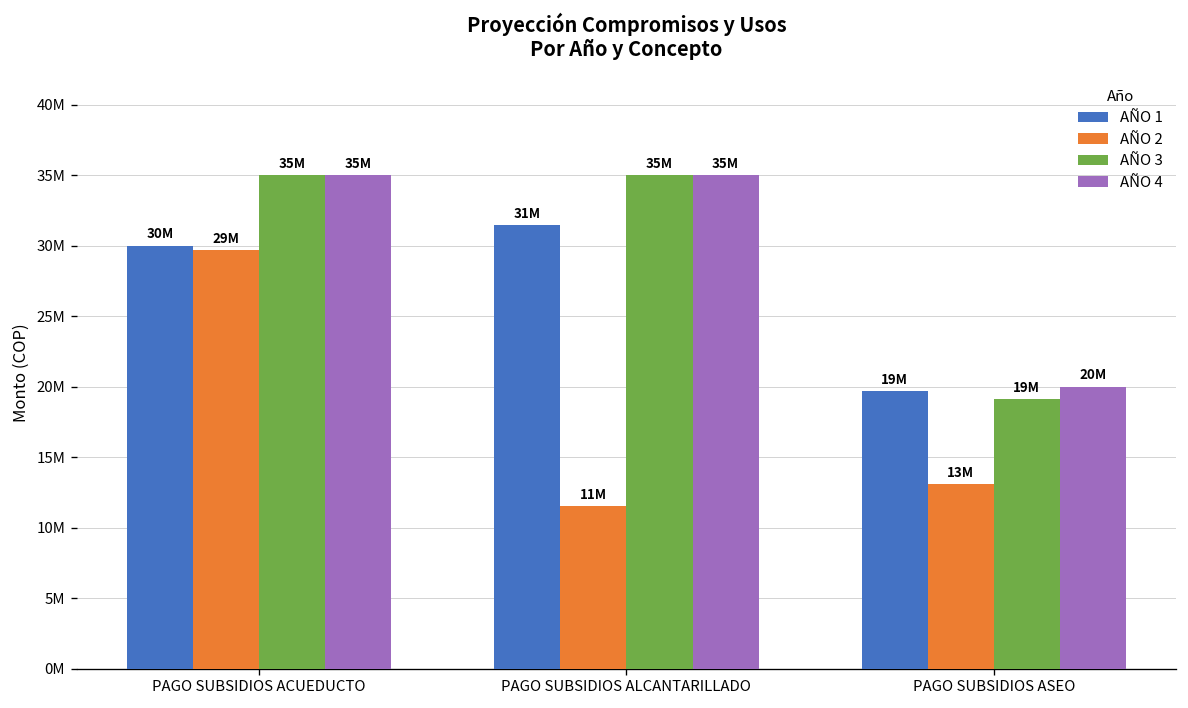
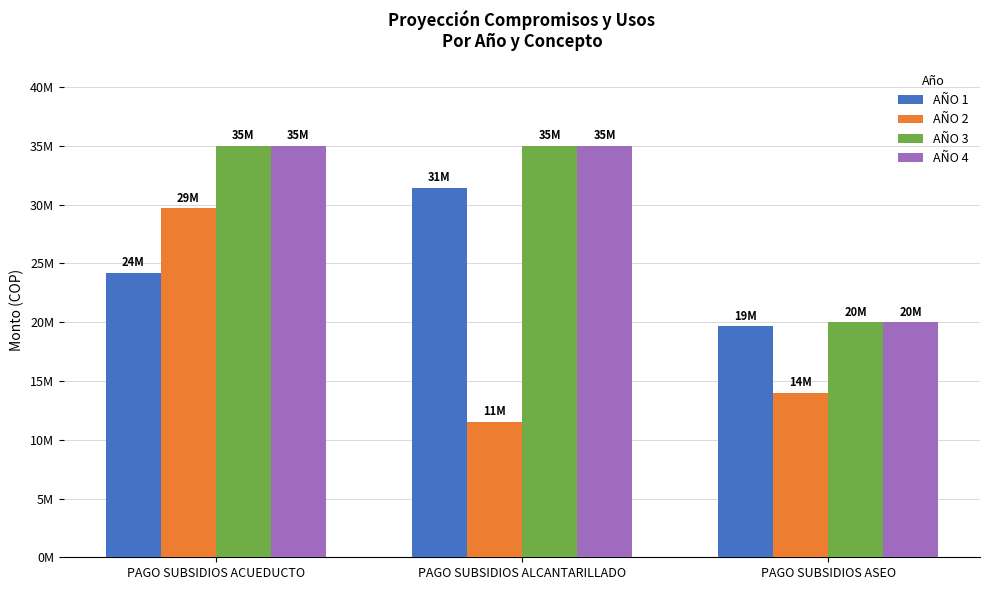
AÑO 1, PAGO SUBSIDIOS ACUEDUCTO: 30M -> 24M
AÑO 2, PAGO SUBSIDIOS ASEO: 13M -> 14M
AÑO 3, PAGO SUBSIDIOS ASEO: 19M -> 20M
